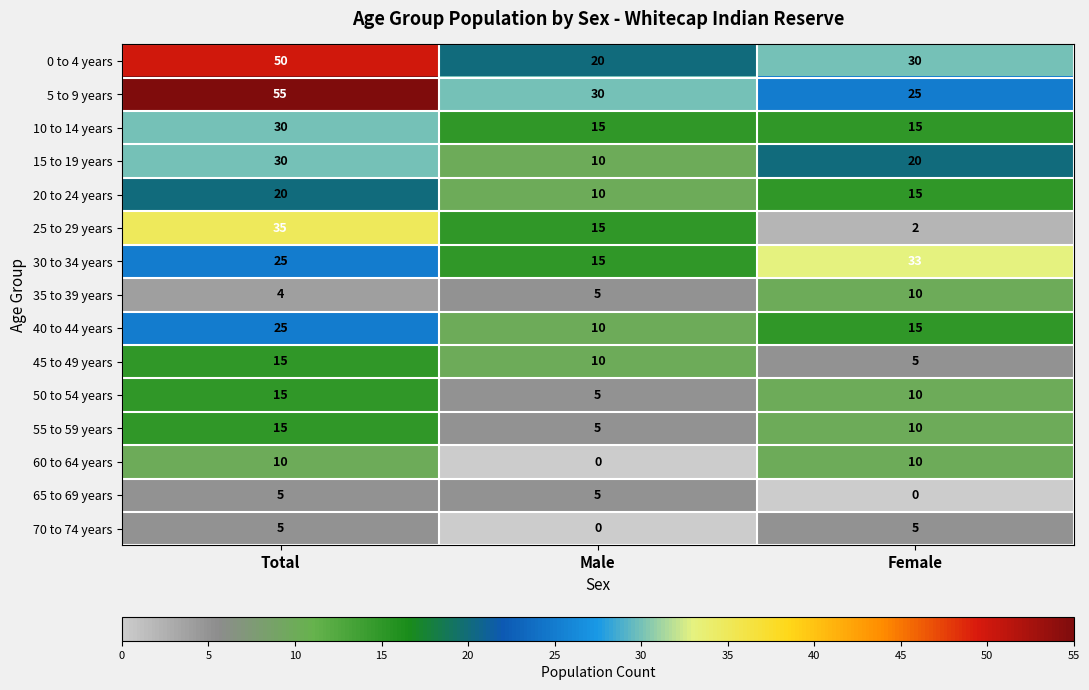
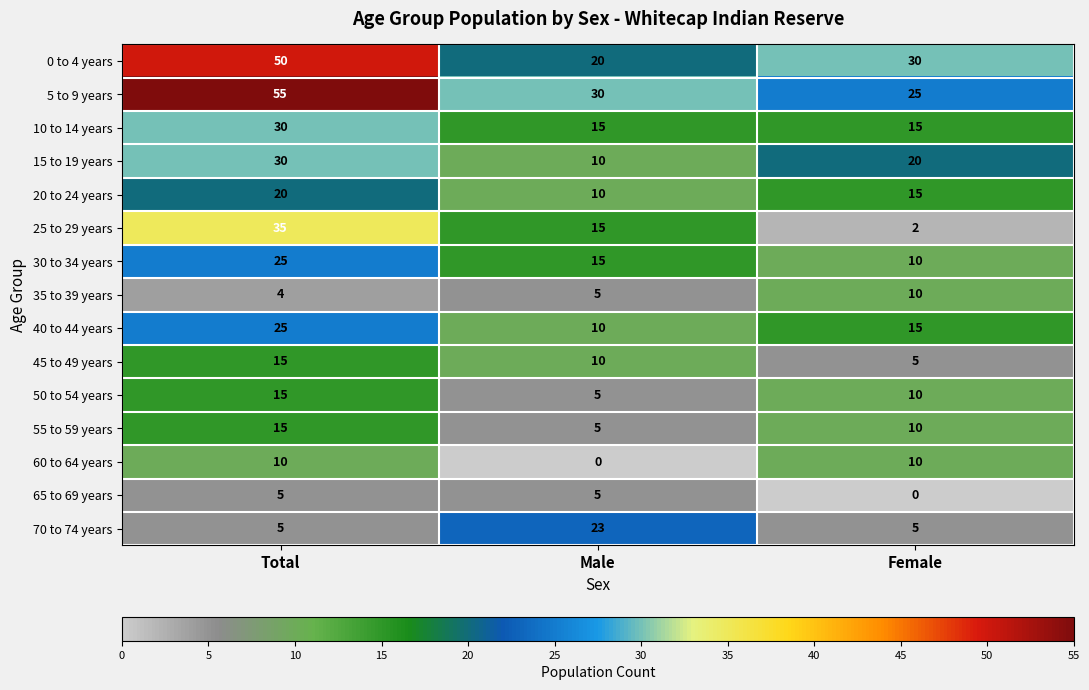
30 to 34 years, Female: 33 -> 10
70 to 74 years, Male: 0 -> 23
